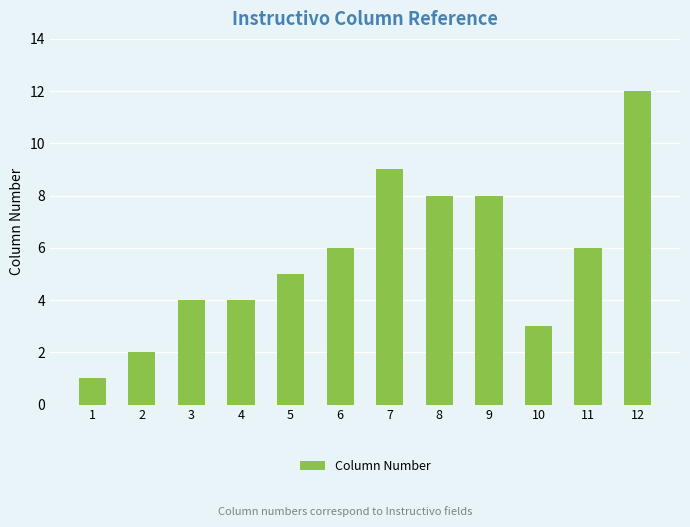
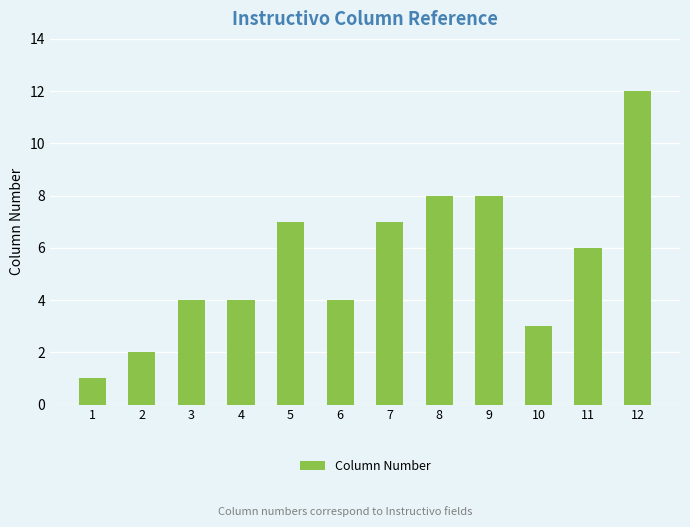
5: 5 -> 7
6: 6 -> 4
7: 9 -> 7
